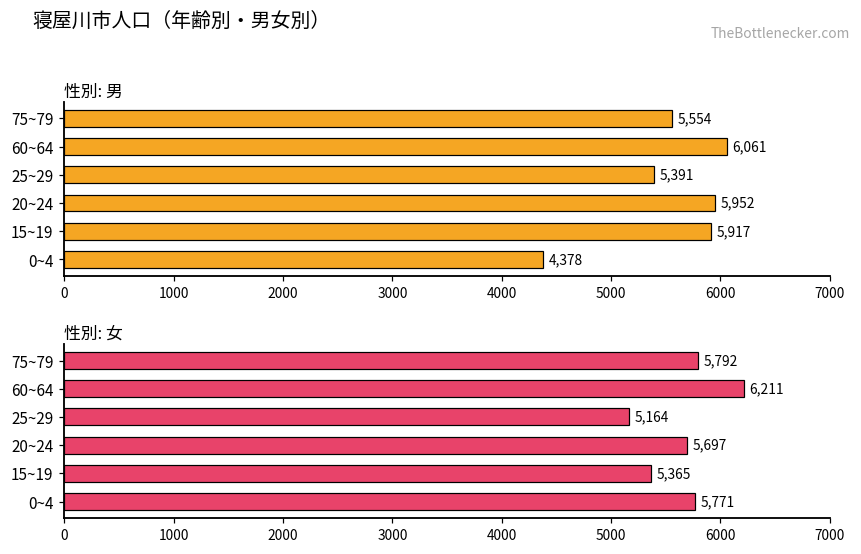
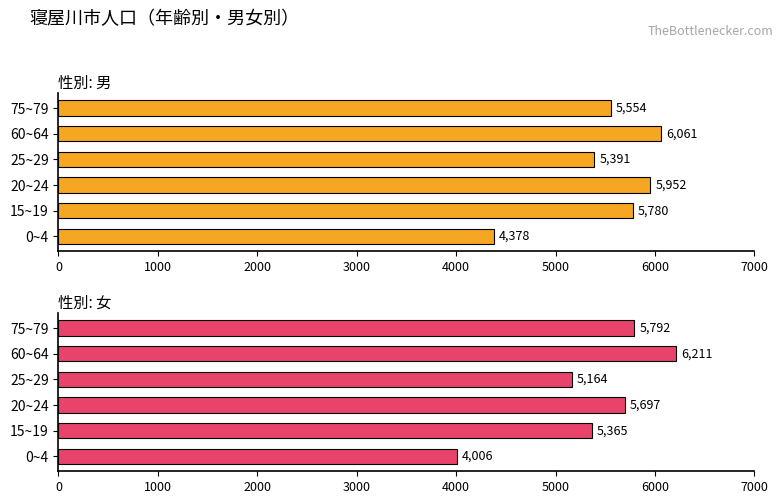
性別: 男, 15~19: 5,917 -> 5,780
性別: 女, 0~4: 5,771 -> 4,006
